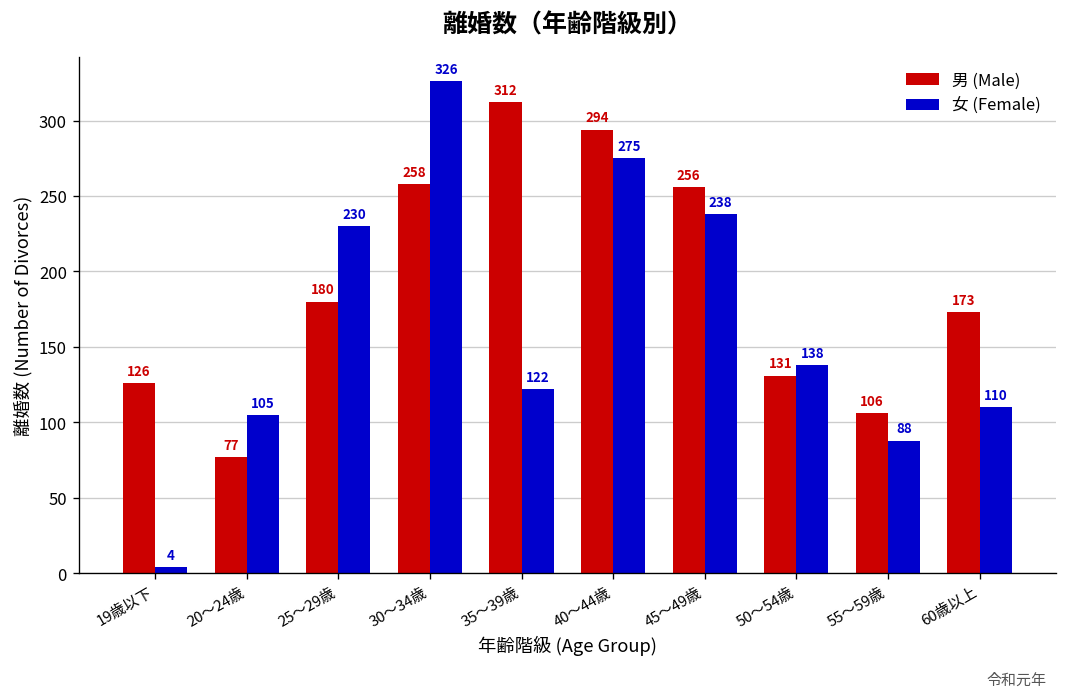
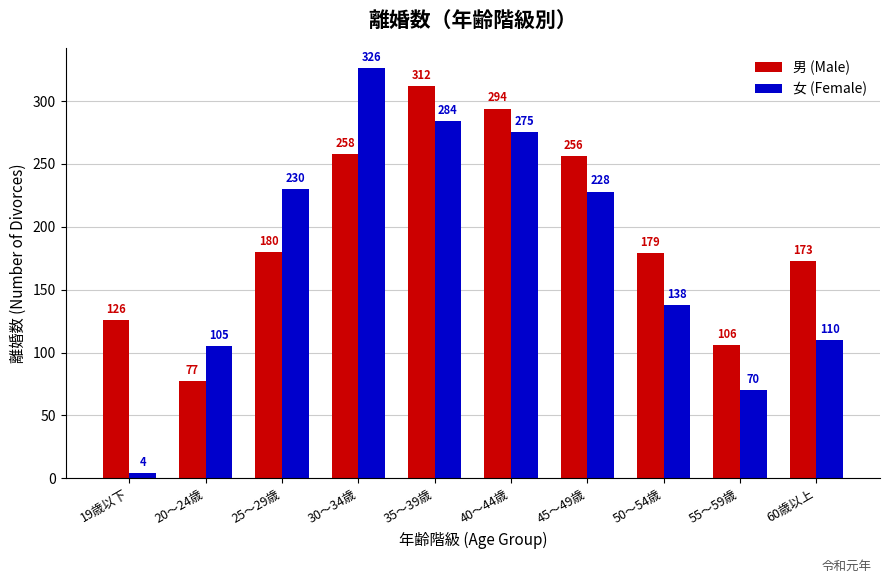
女 (Female), 35～39歳: 122 -> 284
女 (Female), 45～49歳: 238 -> 228
男 (Male), 50～54歳: 131 -> 179
女 (Female), 55～59歳: 88 -> 70
